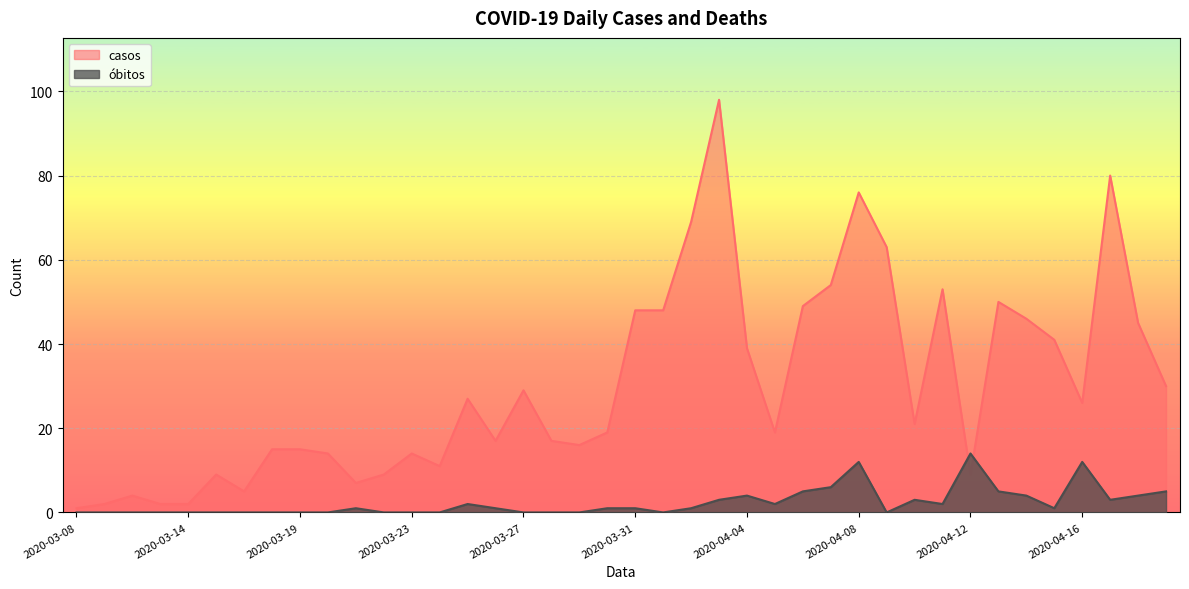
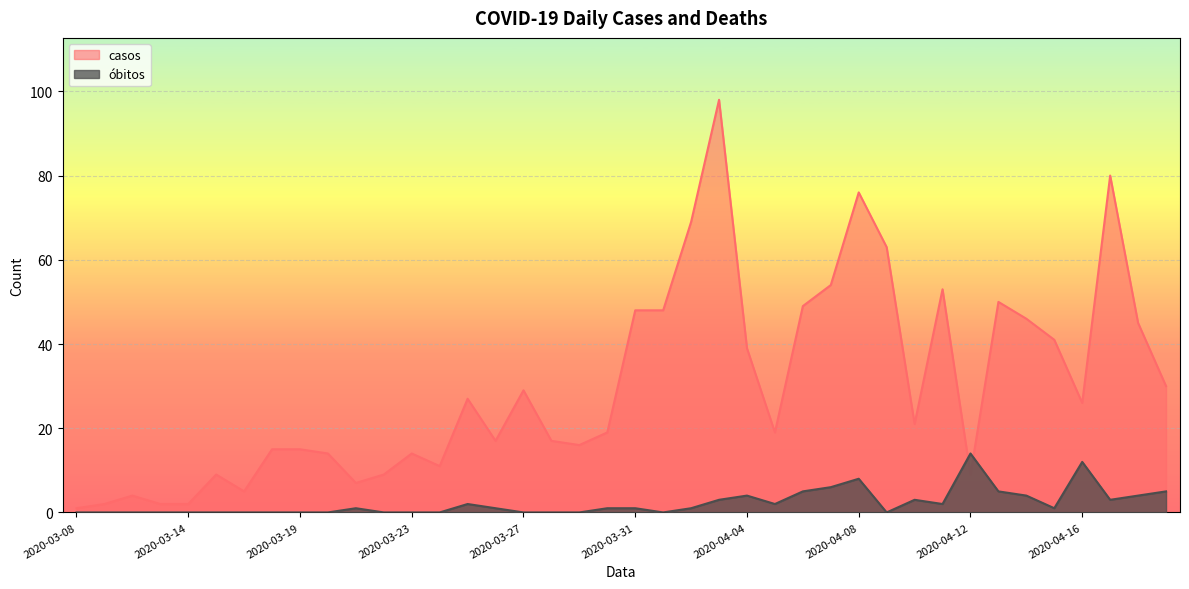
óbitos, 2020-04-08: 12 -> 8
